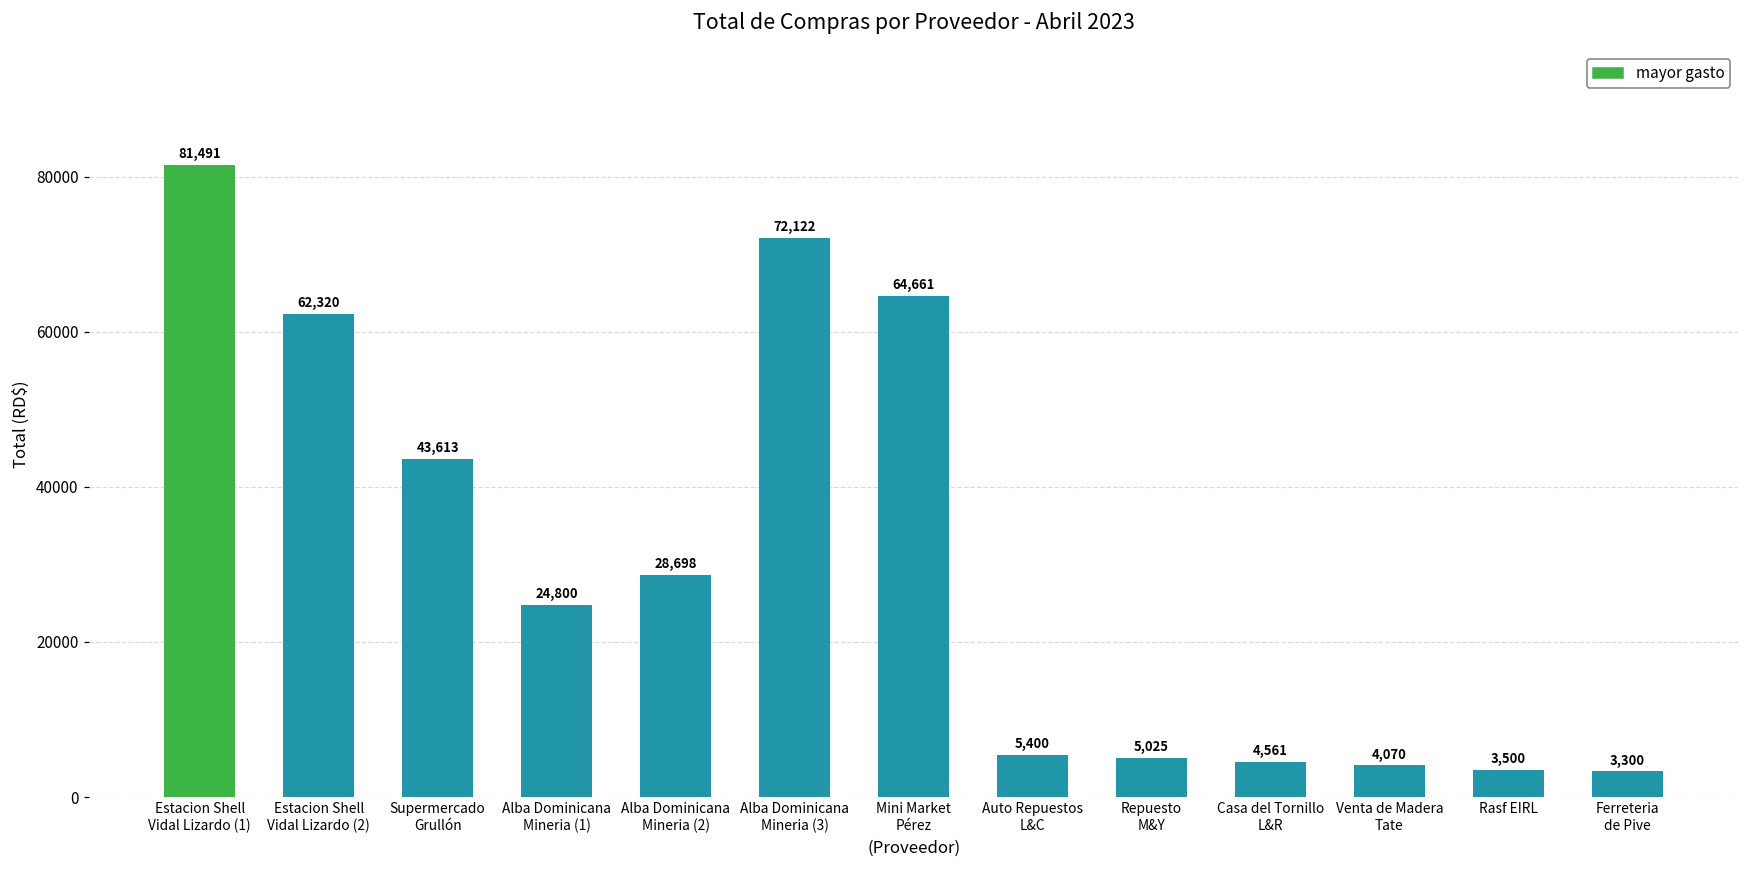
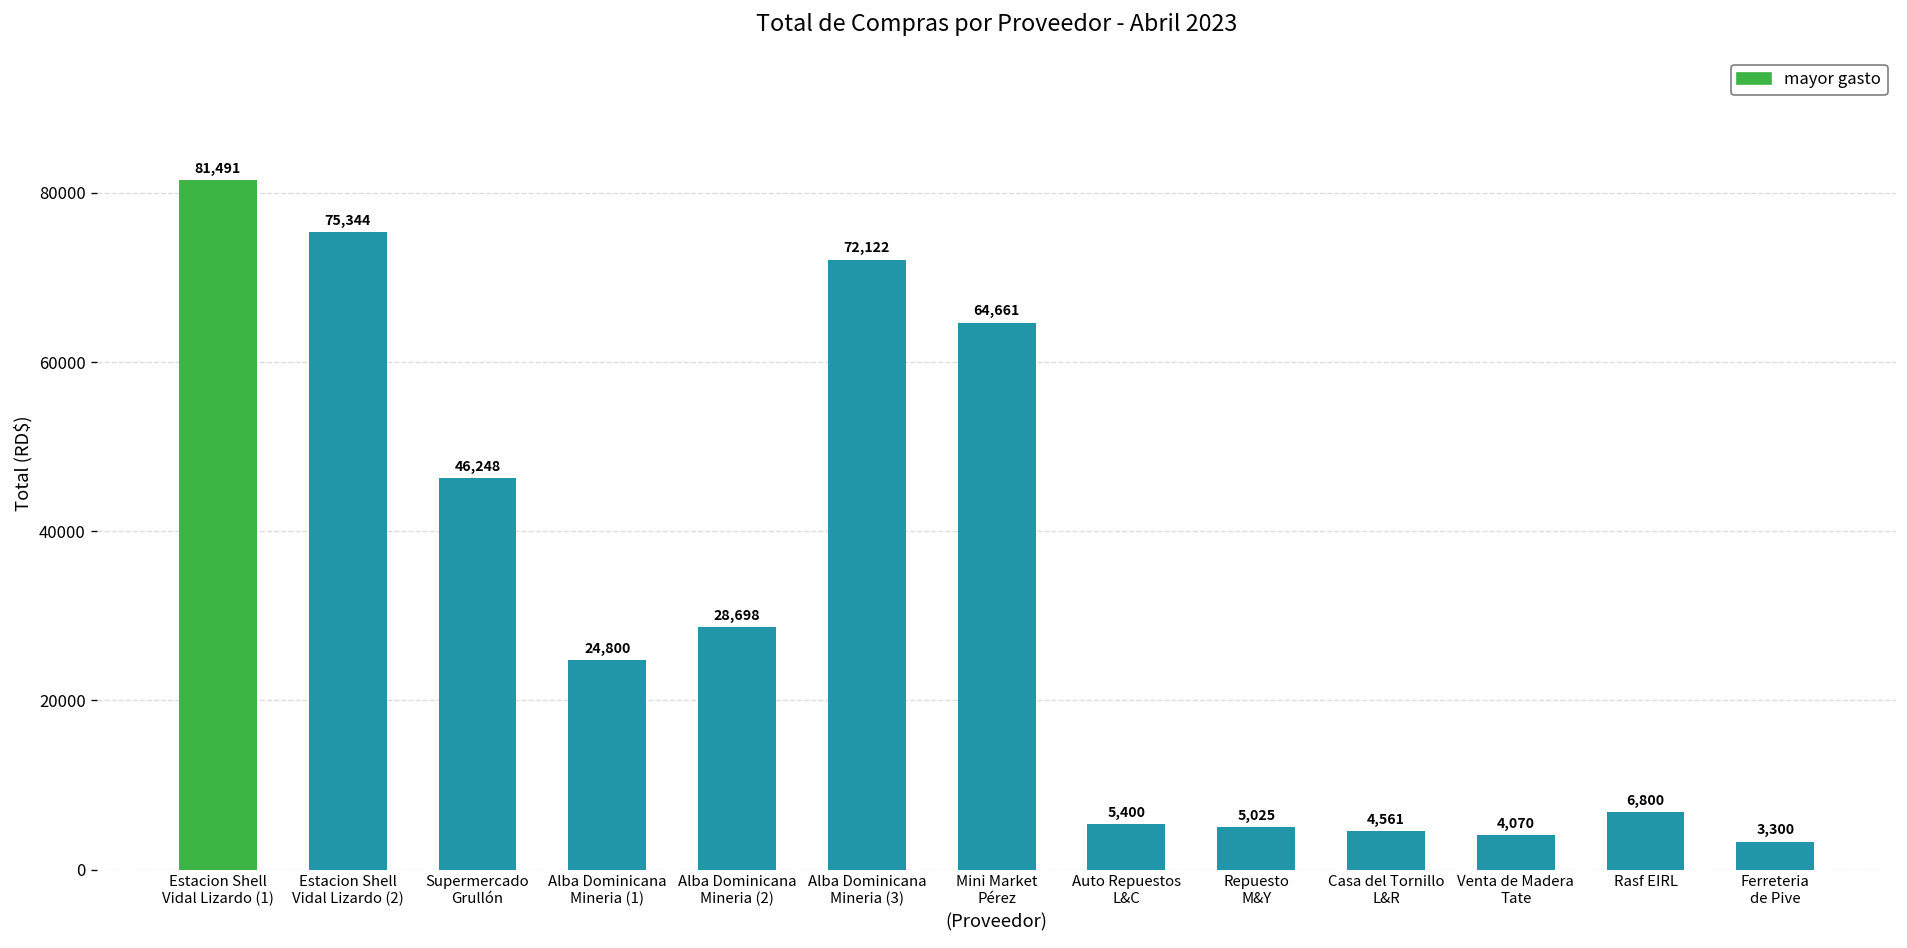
Estacion Shell Vidal Lizardo (2): 62,320 -> 75,344
Supermercado Grullón: 43,613 -> 46,248
Rasf EIRL: 3,500 -> 6,800
